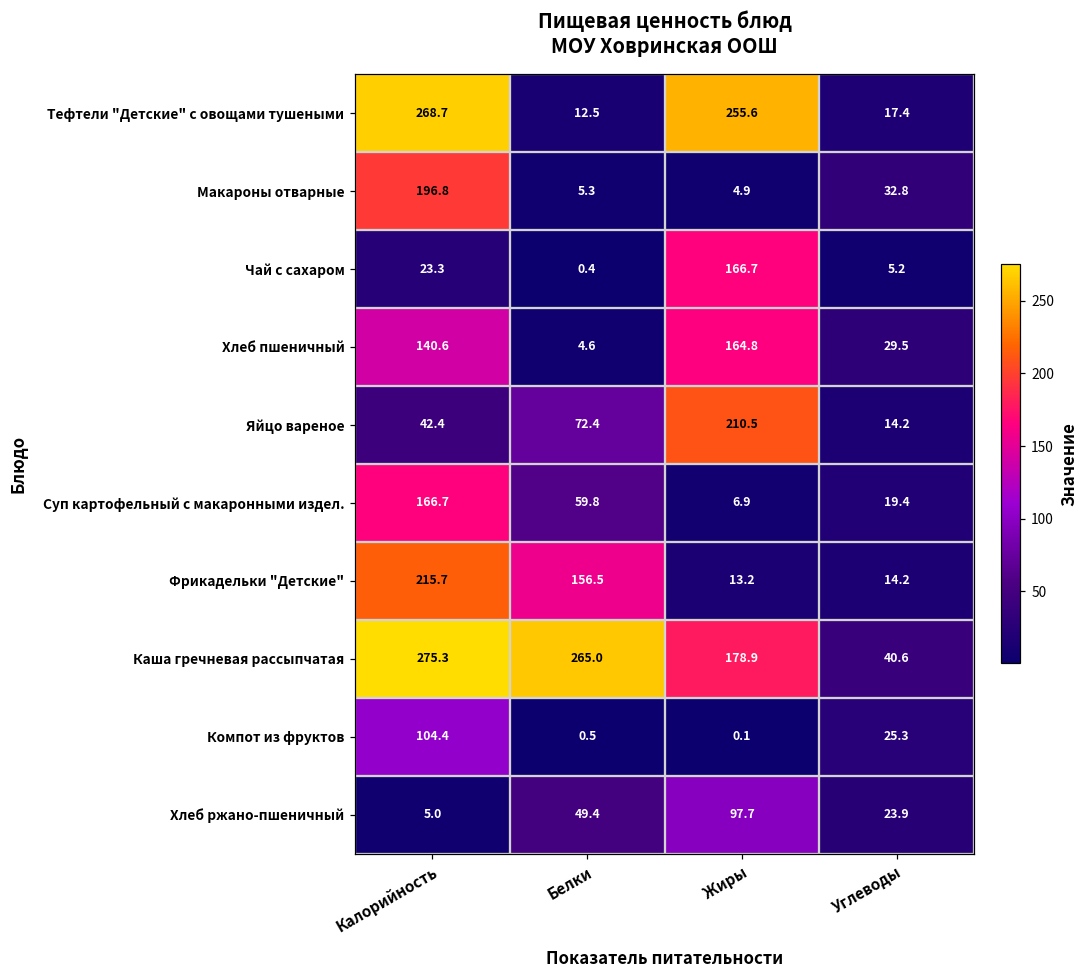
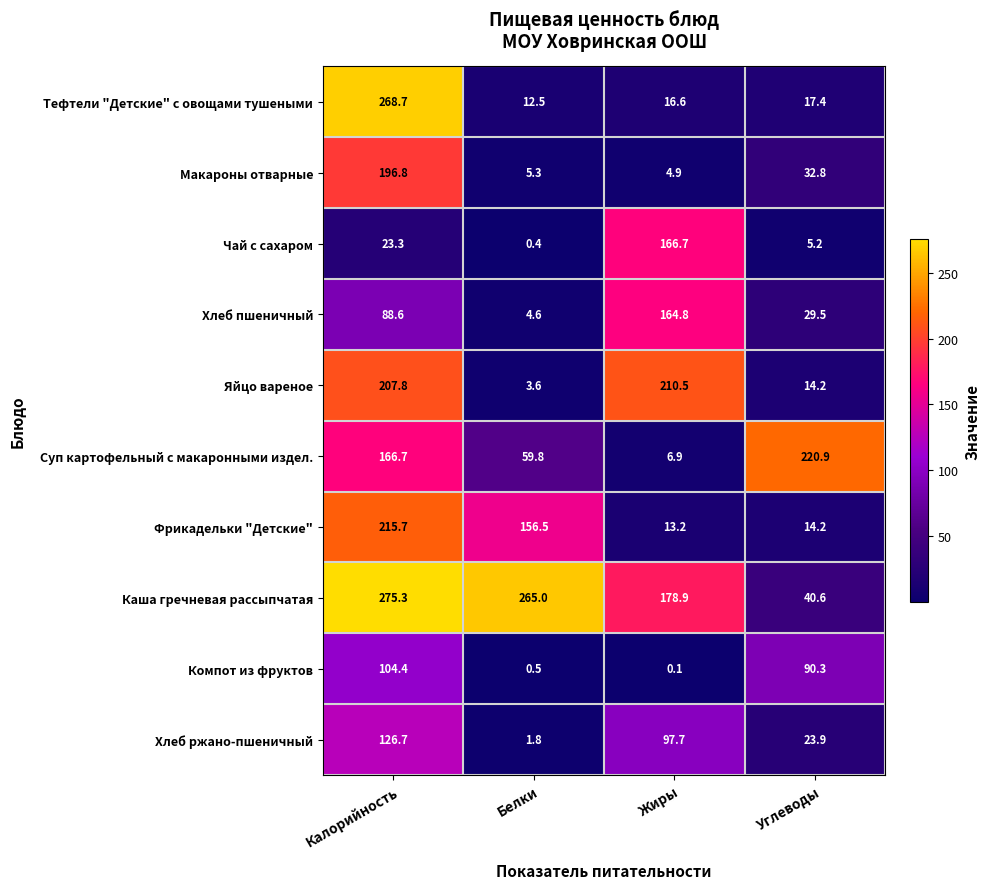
Тефтели "Детские" с овощами тушеными, Жиры: 255.6 -> 16.6
Хлеб пшеничный, Калорийность: 140.6 -> 88.6
Яйцо вареное, Калорийность: 42.4 -> 207.8
Яйцо вареное, Белки: 72.4 -> 3.6
Суп картофельный с макаронными издел., Углеводы: 19.4 -> 220.9
Компот из фруктов, Углеводы: 25.3 -> 90.3
Хлеб ржано-пшеничный, Калорийность: 5.0 -> 126.7
Хлеб ржано-пшеничный, Белки: 49.4 -> 1.8
